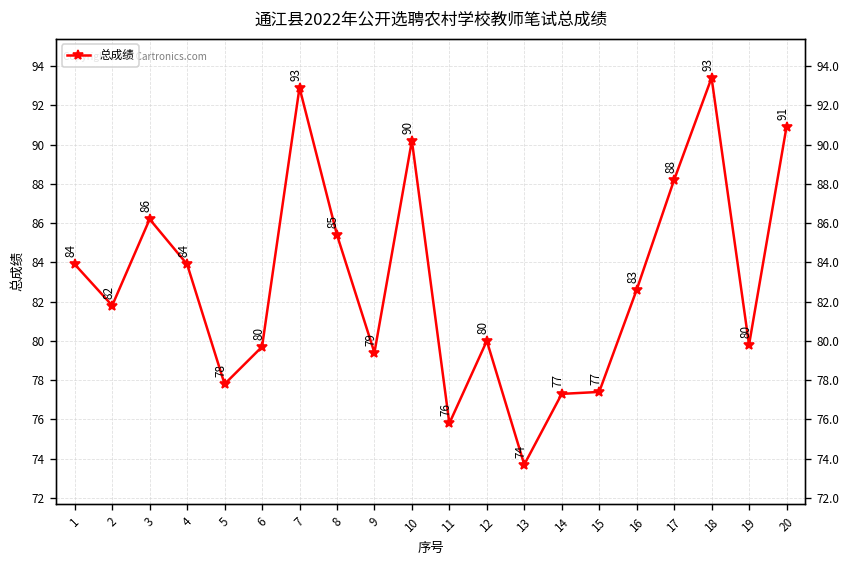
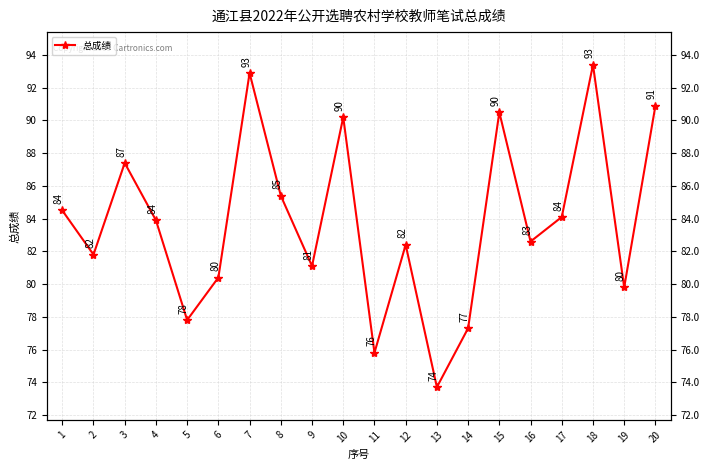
1: 83.9 -> 84.5
3: 86 -> 87
6: 79.7 -> 80.4
9: 79 -> 81
12: 80 -> 82
15: 77 -> 90
17: 88 -> 84
